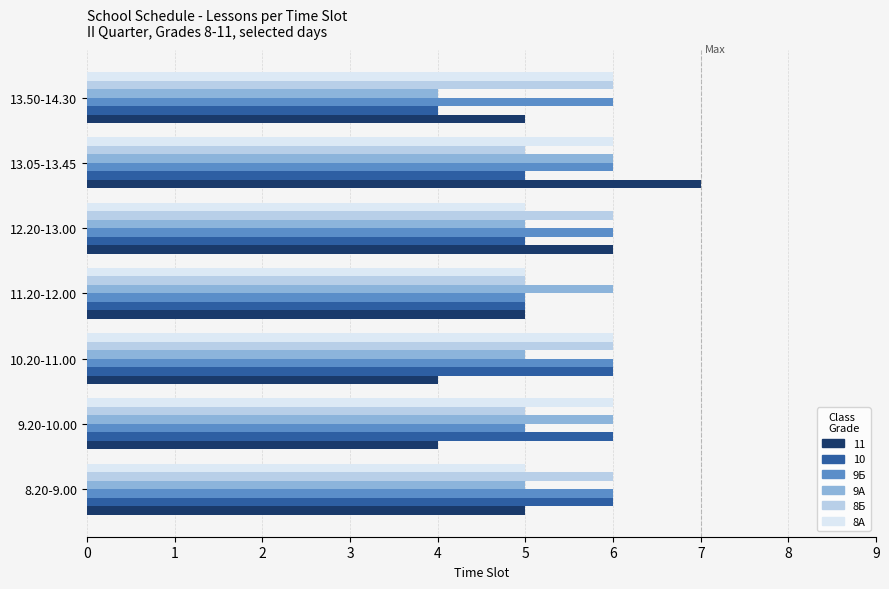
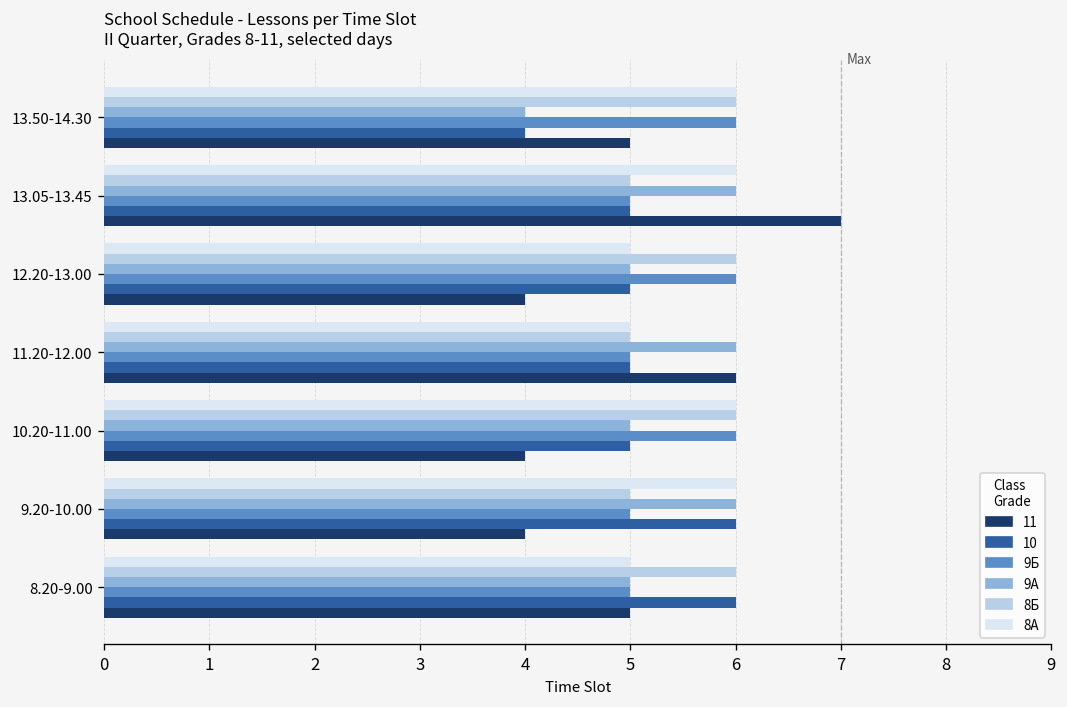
9Б, 13.05-13.45: 6 -> 5
11, 12.20-13.00: 6 -> 4
11, 11.20-12.00: 5 -> 6
10, 10.20-11.00: 6 -> 5
9Б, 8.20-9.00: 6 -> 5
